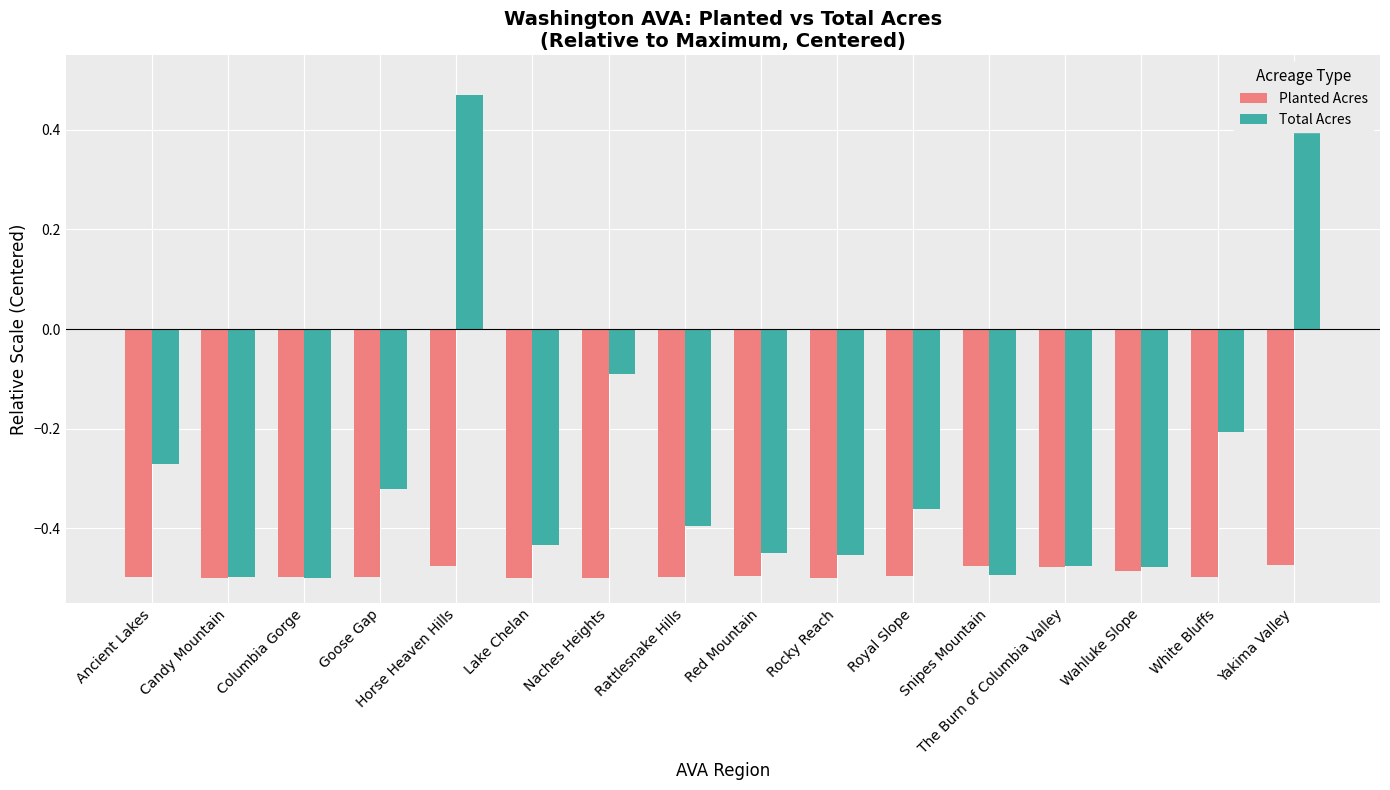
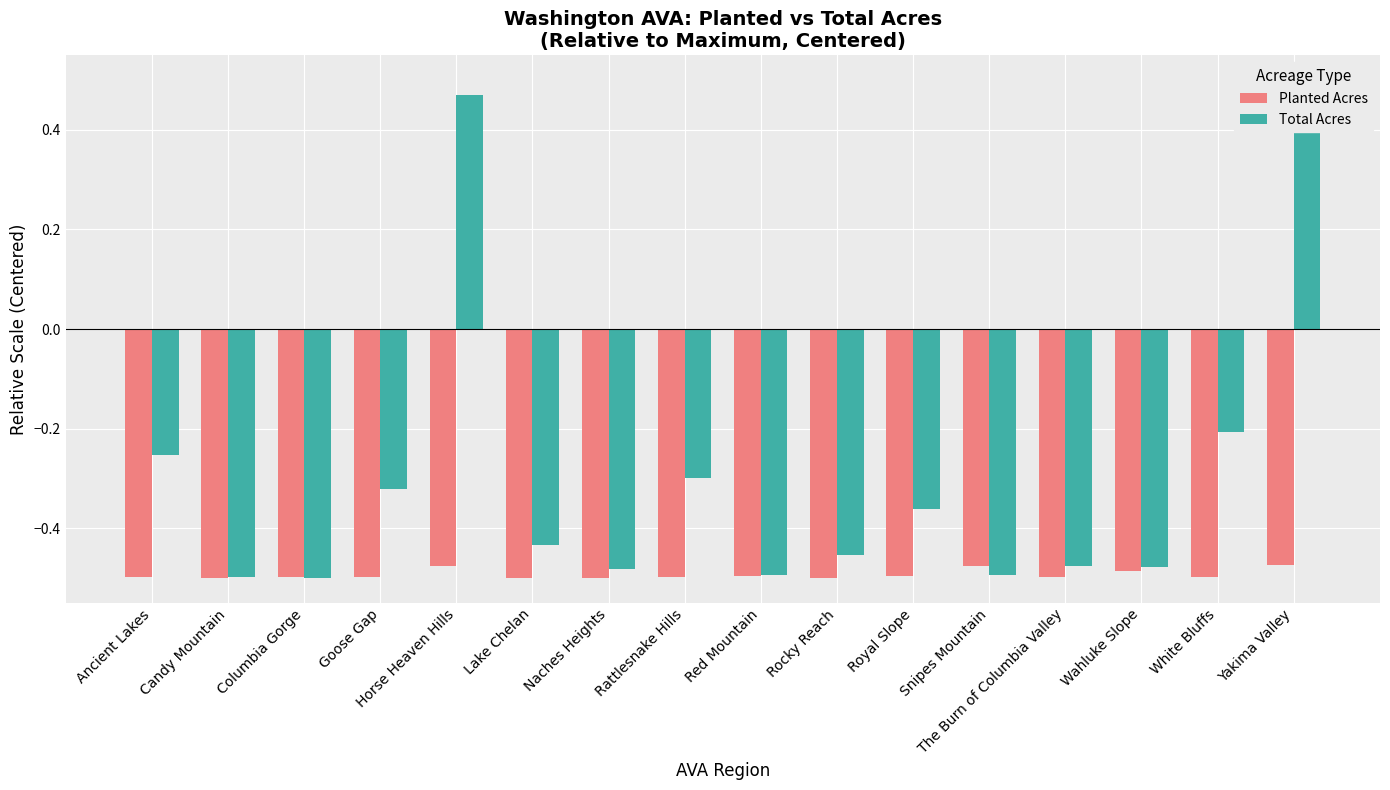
Total Acres, Ancient Lakes: -0.27 -> -0.25
Total Acres, Naches Heights: -0.09 -> -0.48
Total Acres, Rattlesnake Hills: -0.40 -> -0.30
Total Acres, Red Mountain: -0.45 -> -0.49
Planted Acres, The Burn of Columbia Valley: -0.48 -> -0.50
